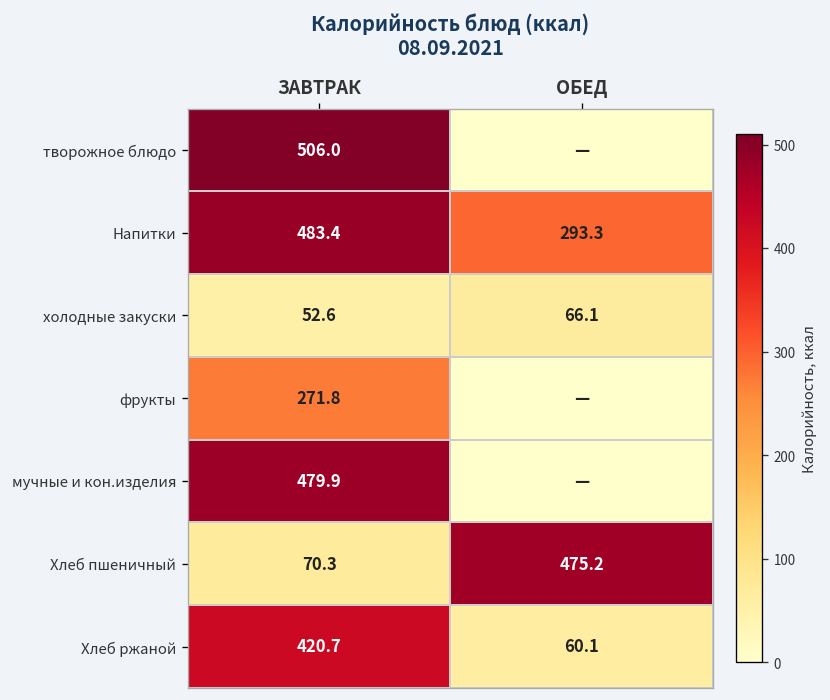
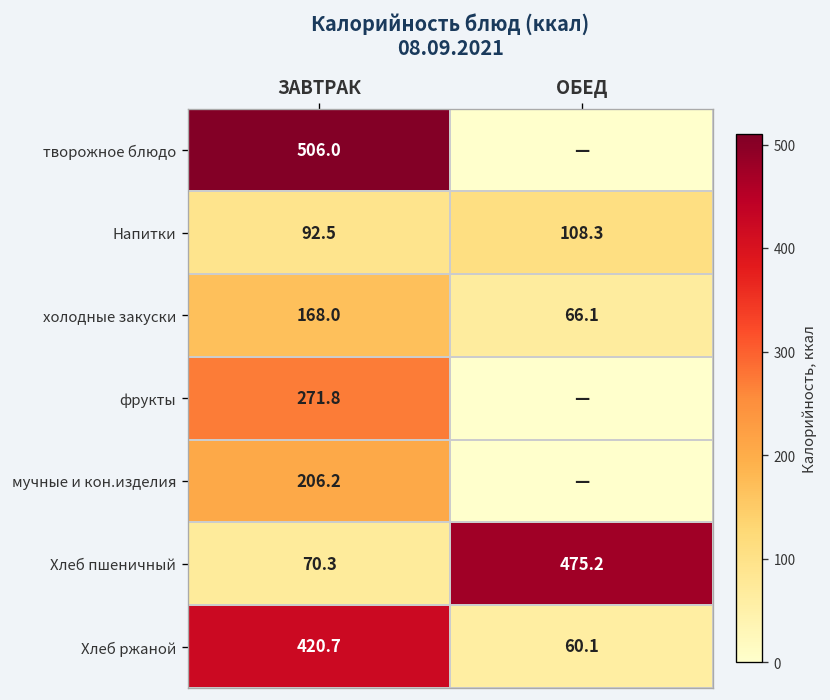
Напитки, ЗАВТРАК: 483.4 -> 92.5
Напитки, ОБЕД: 293.3 -> 108.3
холодные закуски, ЗАВТРАК: 52.6 -> 168.0
мучные и кон.изделия, ЗАВТРАК: 479.9 -> 206.2
